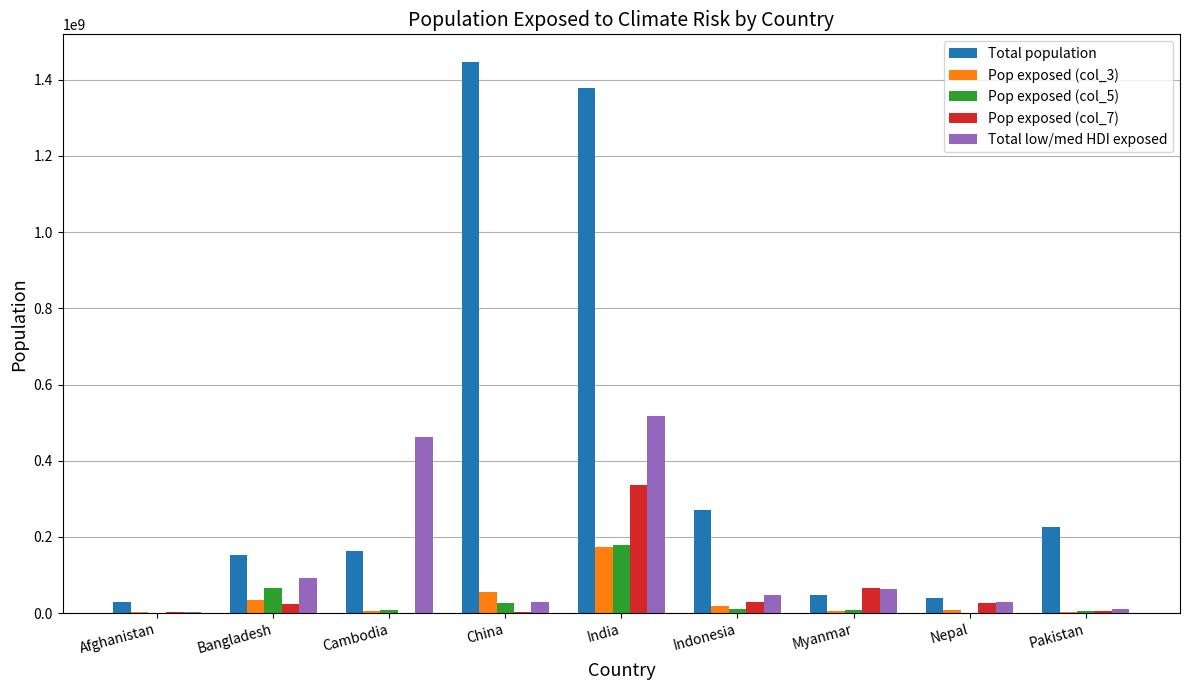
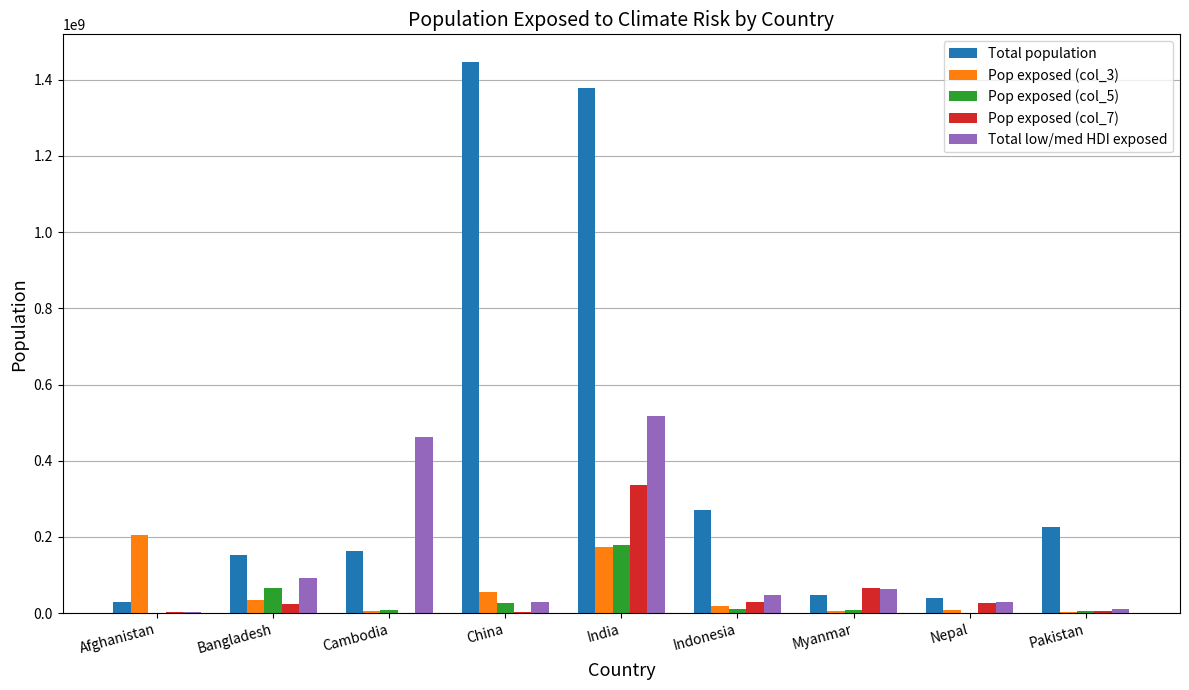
Pop exposed (col_3), Afghanistan: 0 -> 200000000
